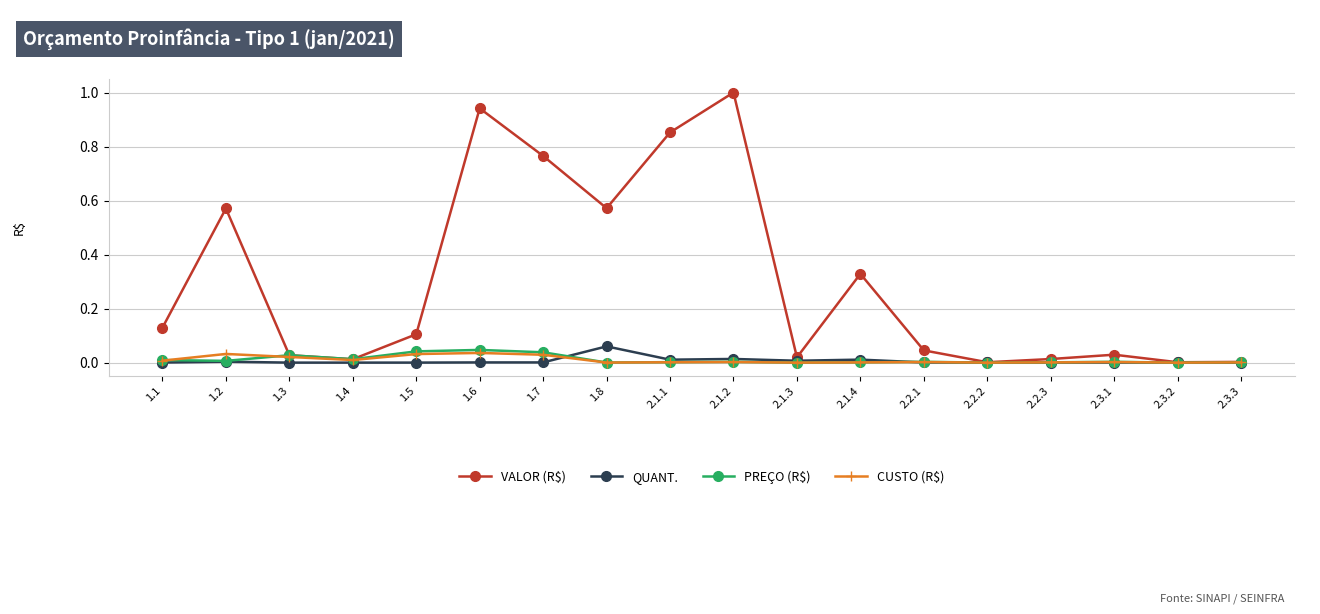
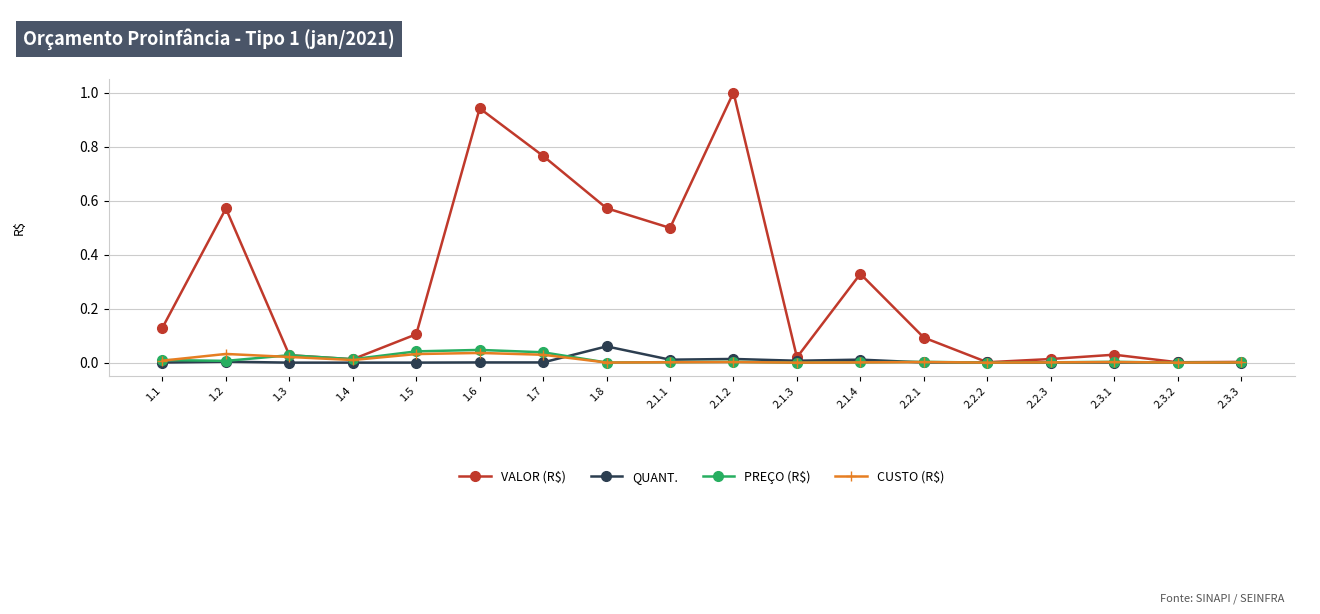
VALOR (R$), 2.1.1: 0.85 -> 0.50
VALOR (R$), 2.2.1: 0.05 -> 0.09
